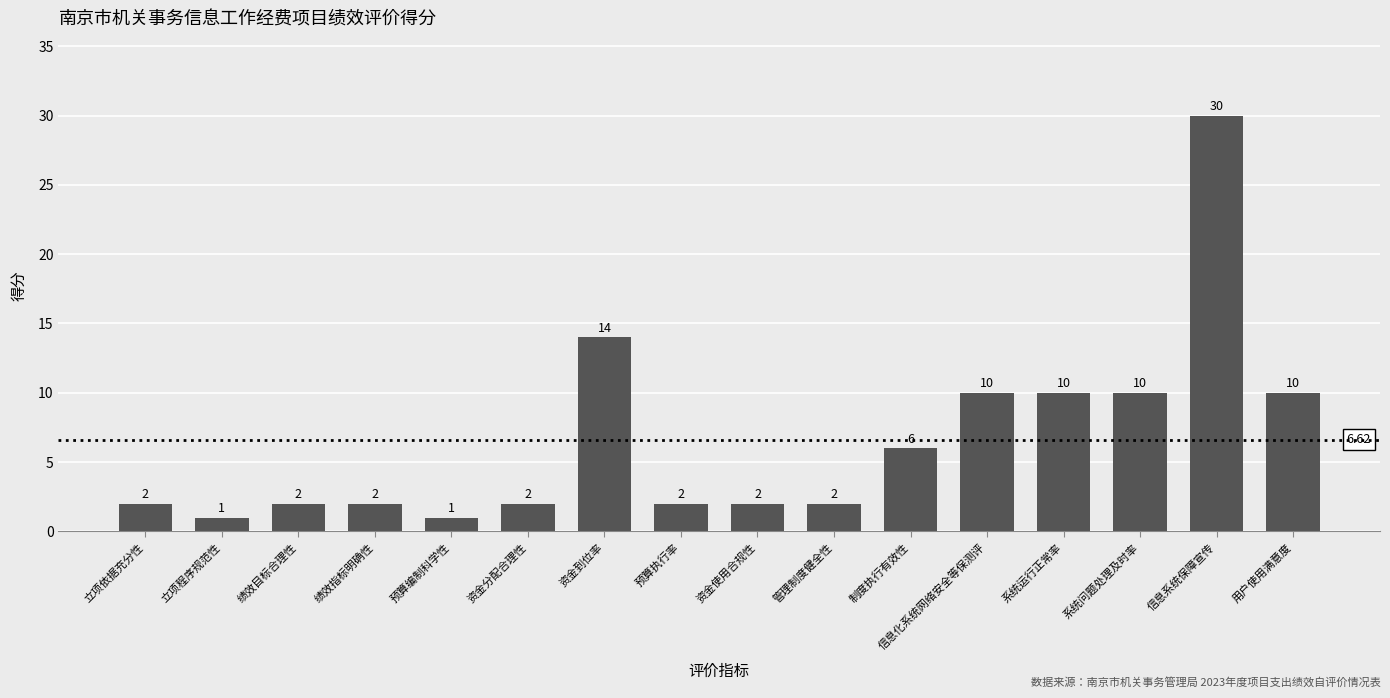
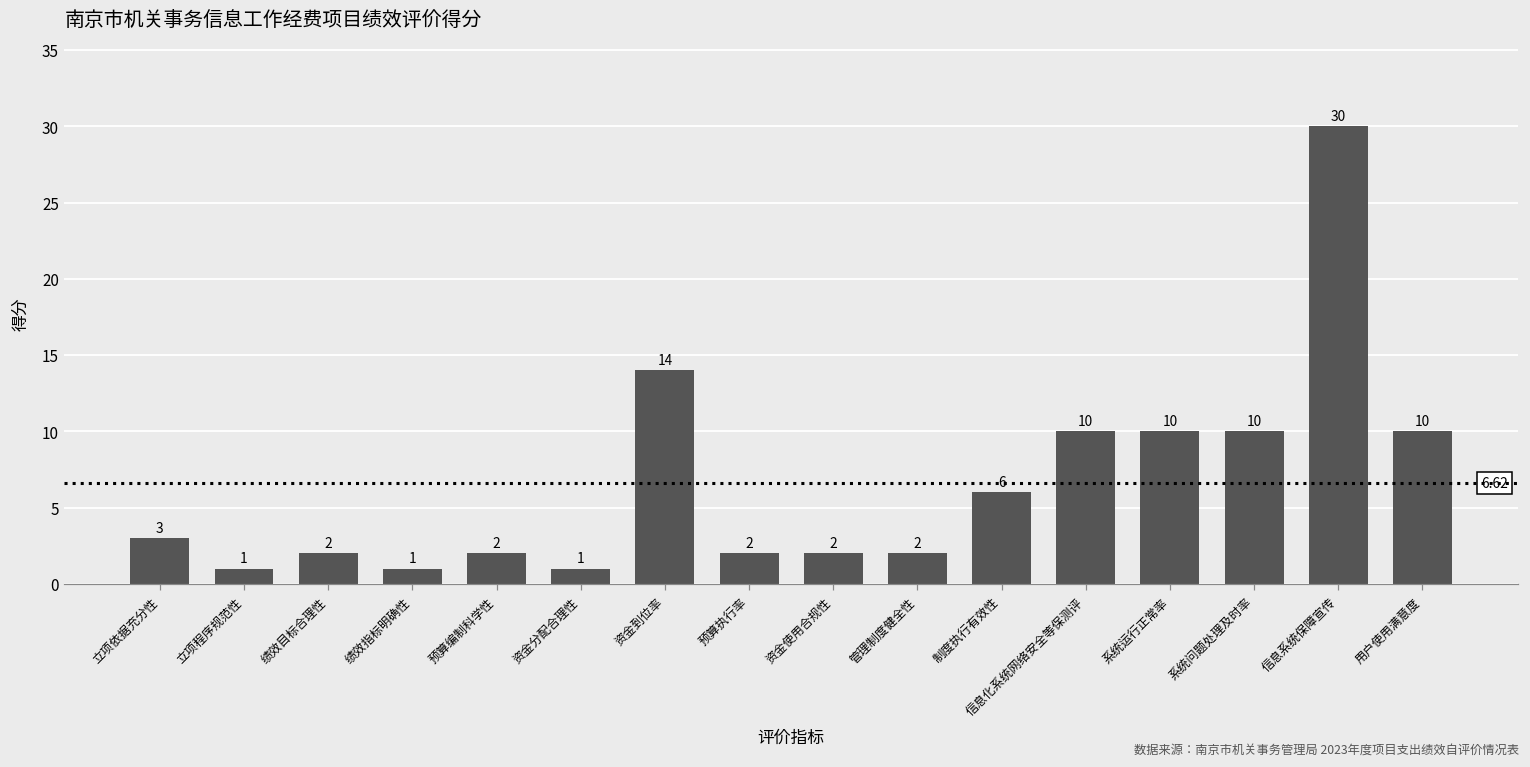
立项依据充分性: 2 -> 3
绩效指标明确性: 2 -> 1
预算编制科学性: 1 -> 2
资金分配合理性: 2 -> 1
